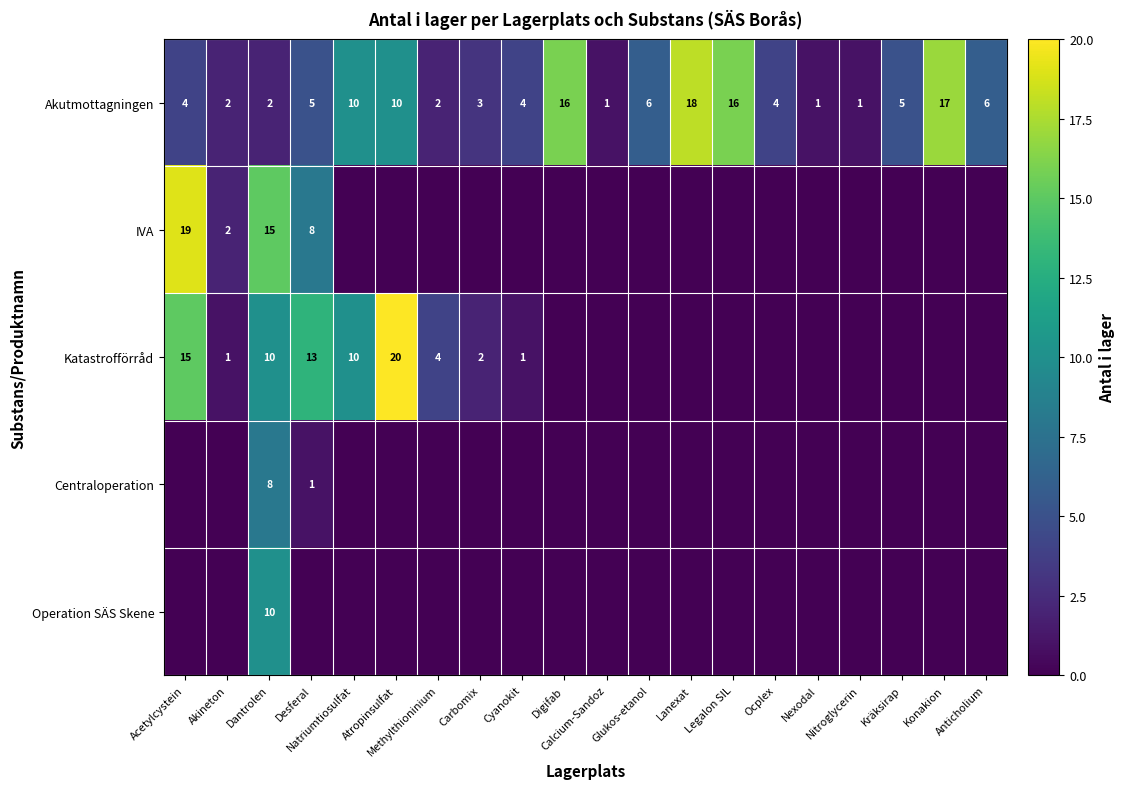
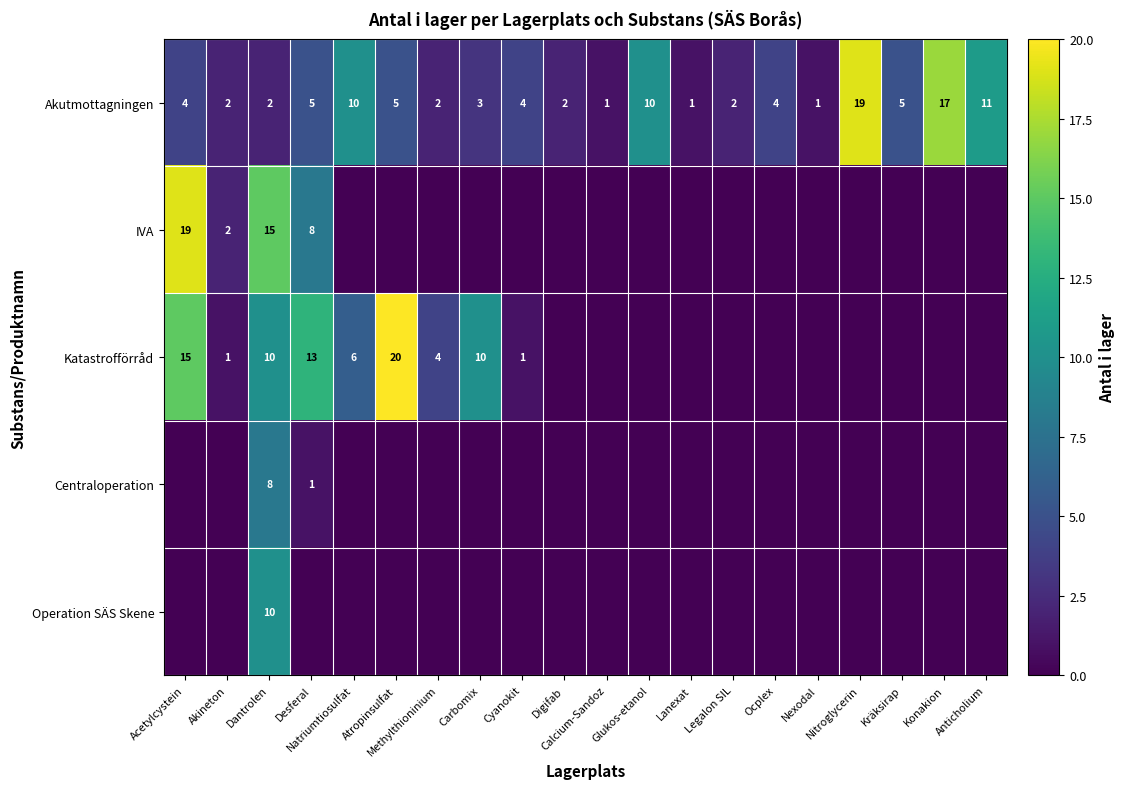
Akutmottagningen, Atropinsulfat: 10 -> 5
Akutmottagningen, Digifab: 16 -> 2
Akutmottagningen, Glukos-etanol: 6 -> 10
Akutmottagningen, Lanexat: 18 -> 1
Akutmottagningen, Legalon SIL: 16 -> 2
Akutmottagningen, Nitroglycerin: 1 -> 19
Akutmottagningen, Anticholium: 6 -> 11
Katastrofförråd, Natriumtiosulfat: 10 -> 6
Katastrofförråd, Carbomix: 2 -> 10
